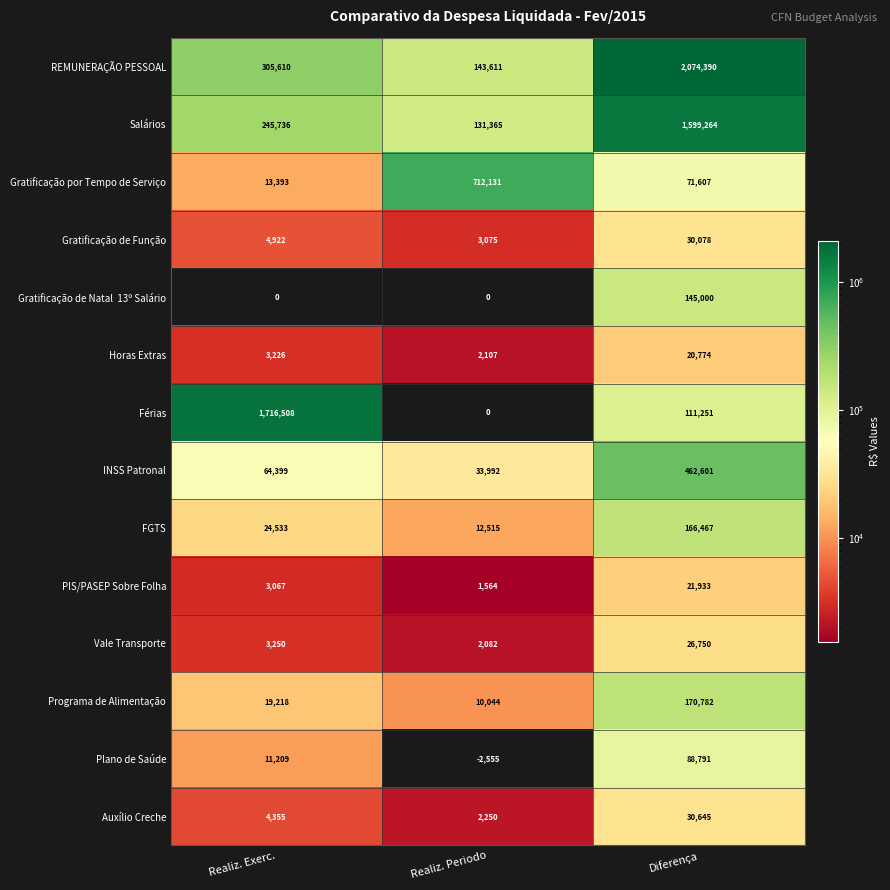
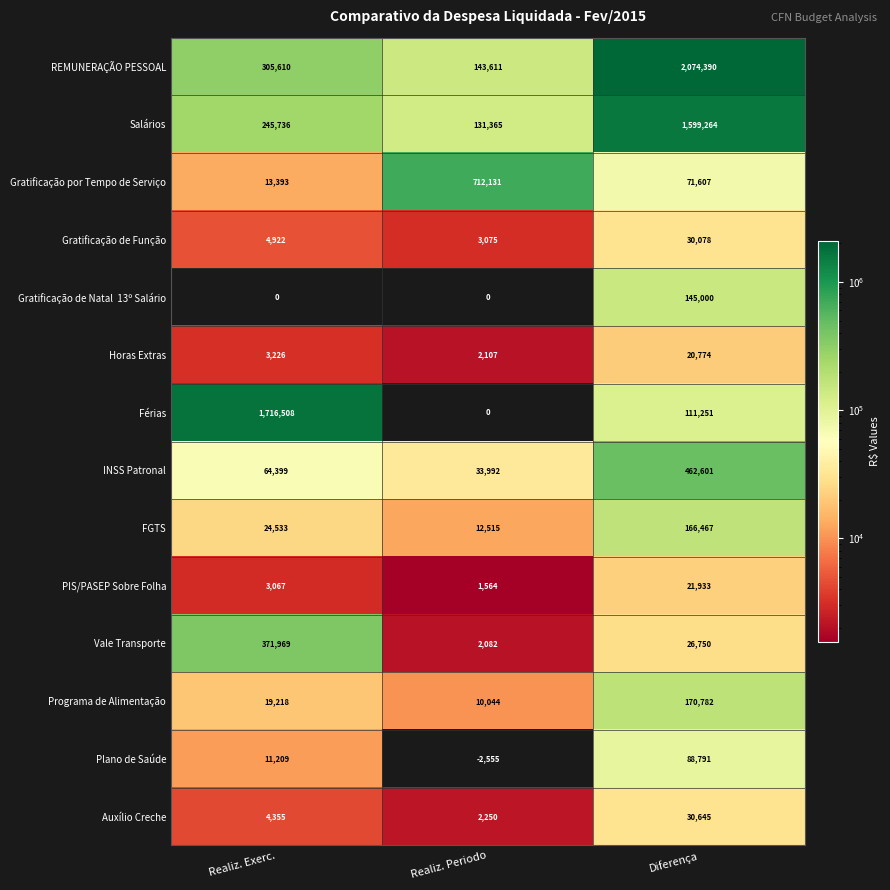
Vale Transporte, Realiz. Exerc.: 3,250 -> 371,969
